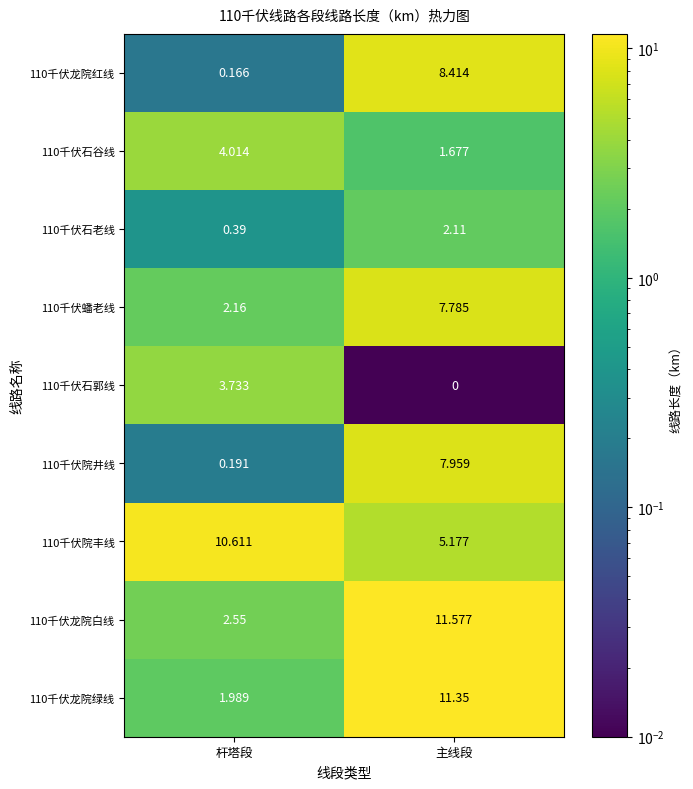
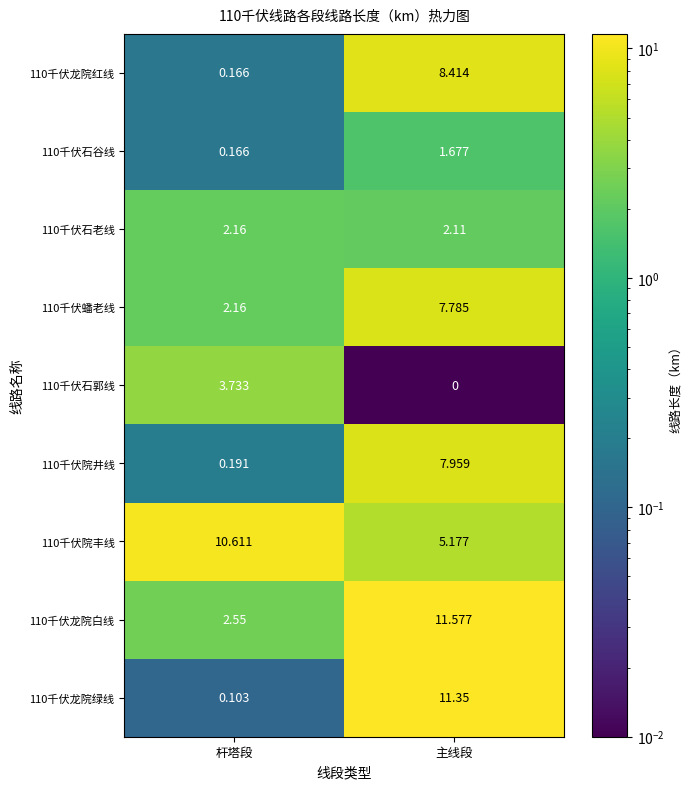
110千伏石谷线, 杆塔段: 4.014 -> 0.166
110千伏石老线, 杆塔段: 0.39 -> 2.16
110千伏龙院绿线, 杆塔段: 1.989 -> 0.103
